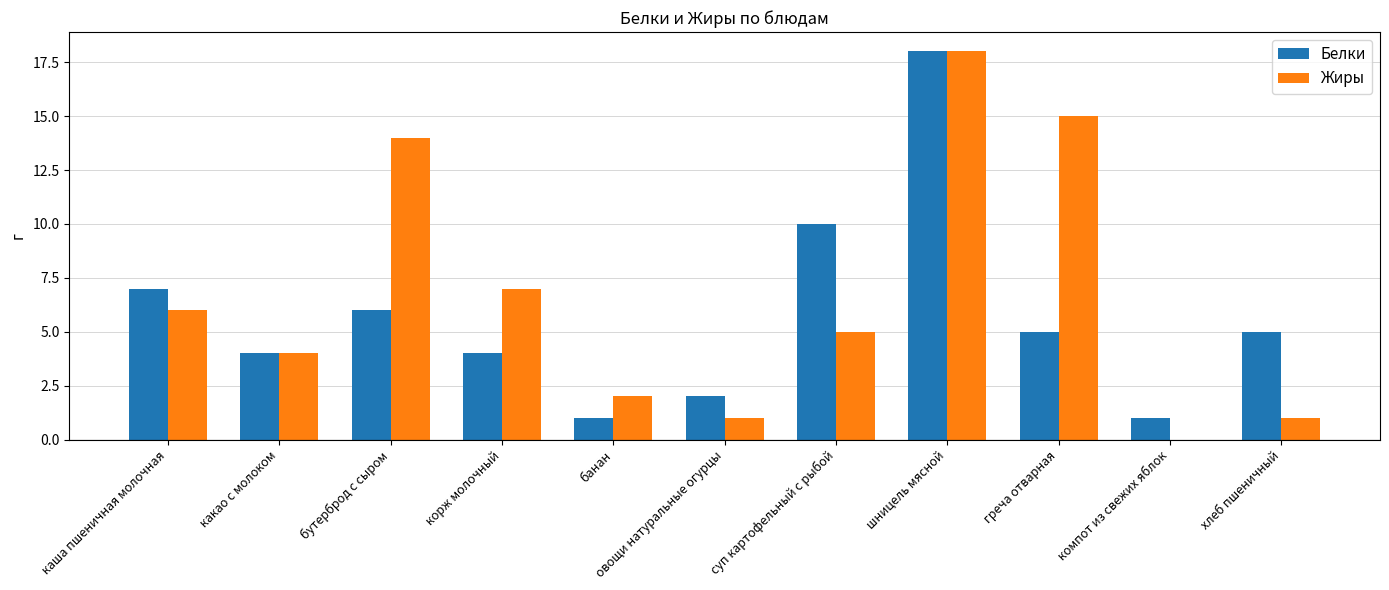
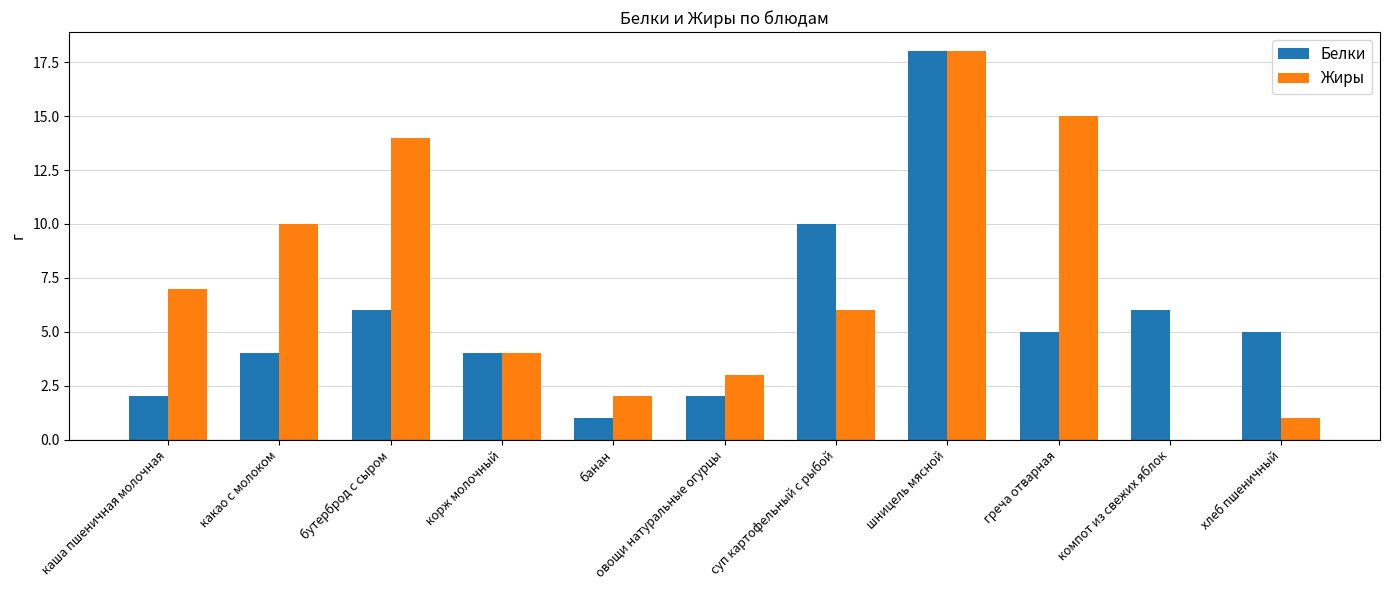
Белки, каша пшеничная молочная: 7 -> 2
Жиры, каша пшеничная молочная: 6 -> 7
Жиры, какао с молоком: 4 -> 10
Жиры, корж молочный: 7 -> 4
Жиры, овощи натуральные огурцы: 1 -> 3
Жиры, суп картофельный с рыбой: 5 -> 6
Белки, компот из свежих яблок: 1 -> 6
